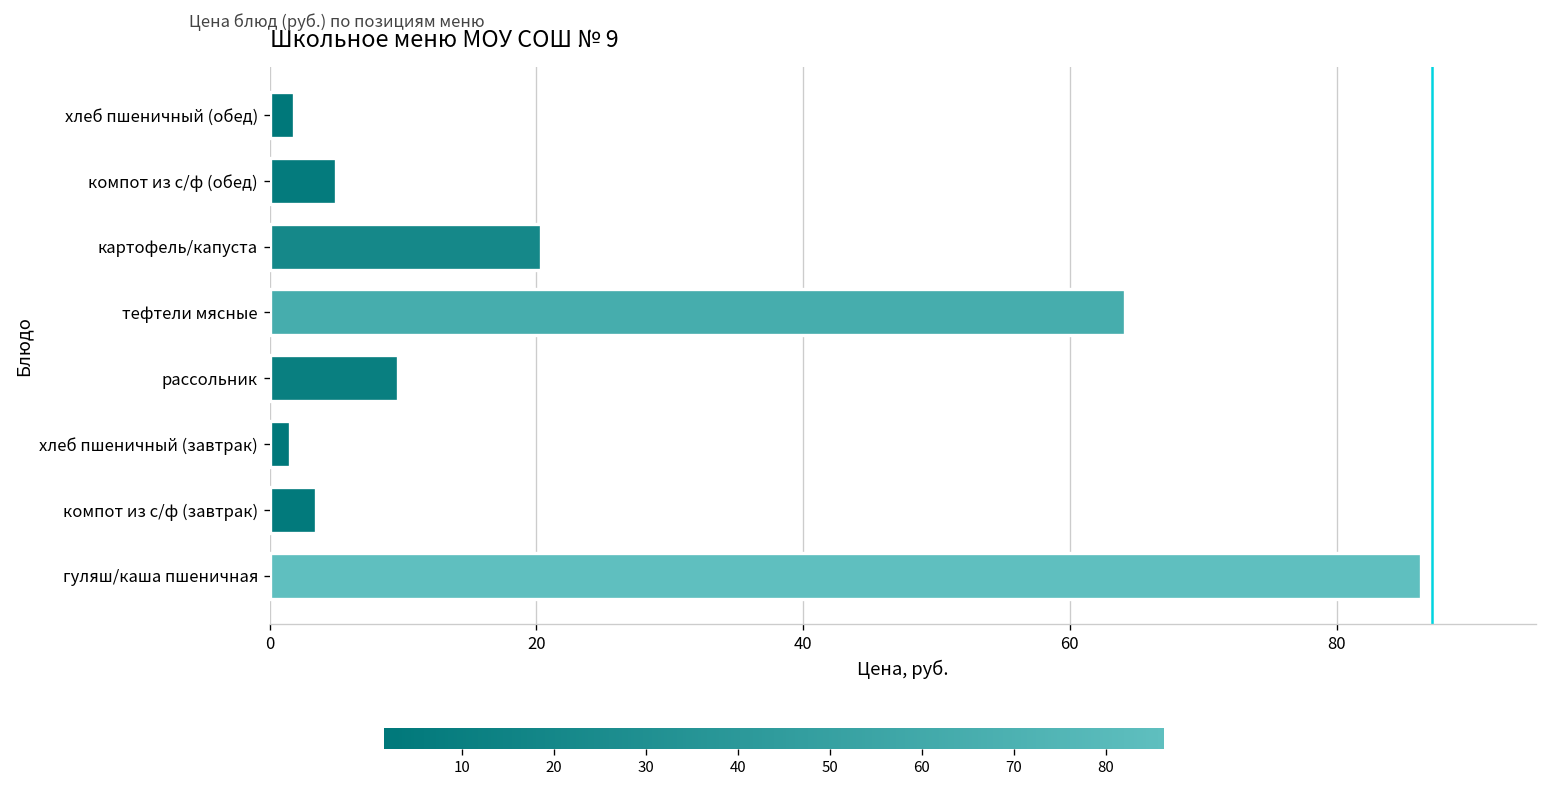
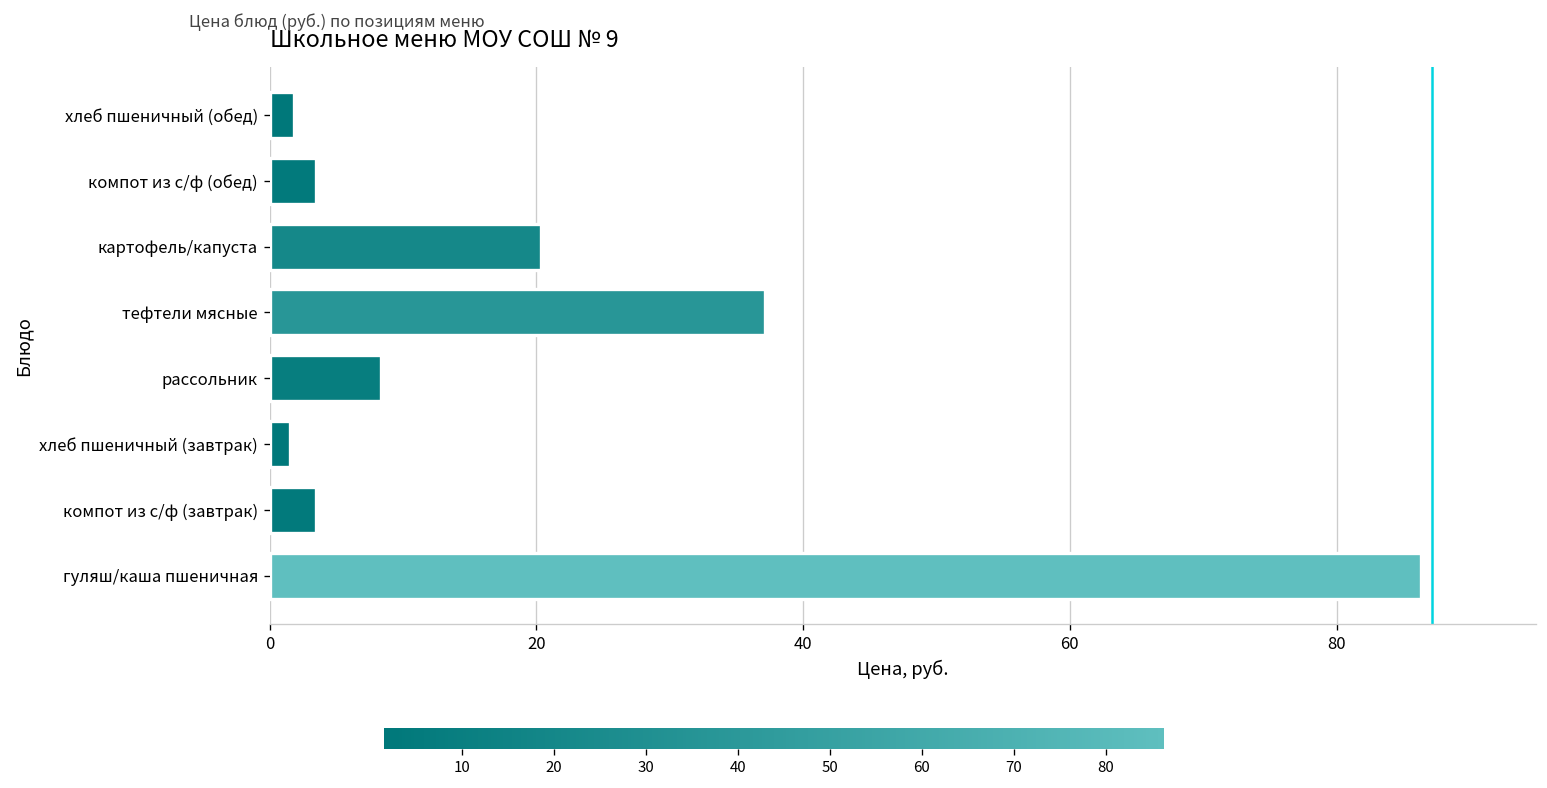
компот из с/ф (обед): 5.0 -> 3.5
тефтели мясные: 64.1 -> 37.1
рассольник: 9.6 -> 8.3
